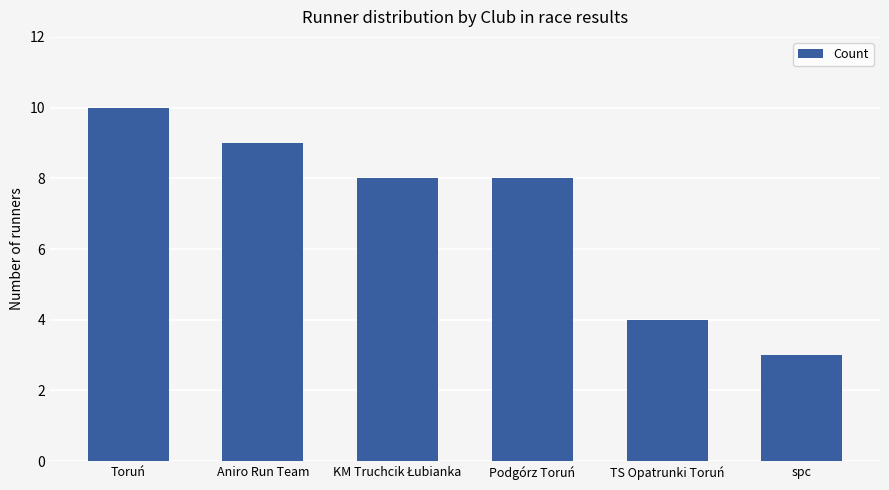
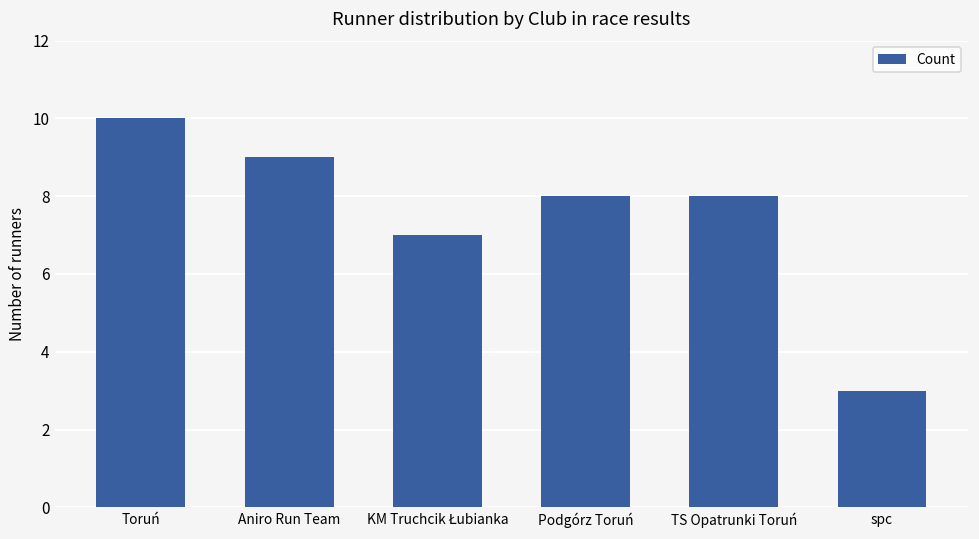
KM Truchcik Łubianka: 8 -> 7
TS Opatrunki Toruń: 4 -> 8
